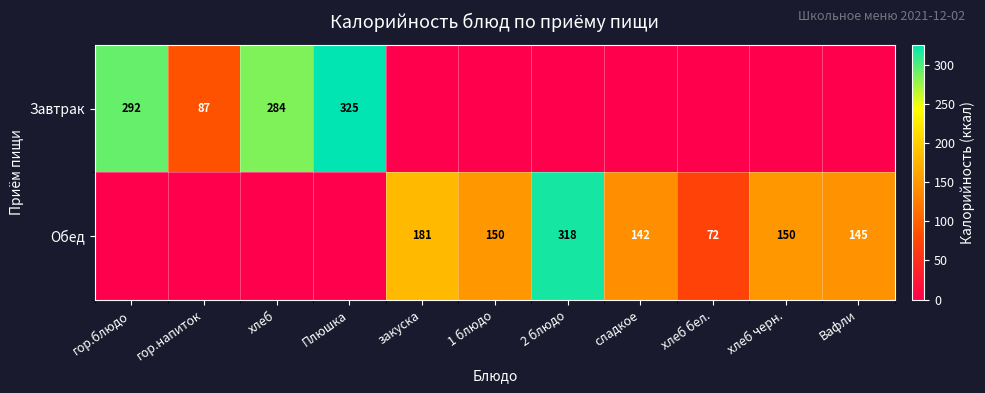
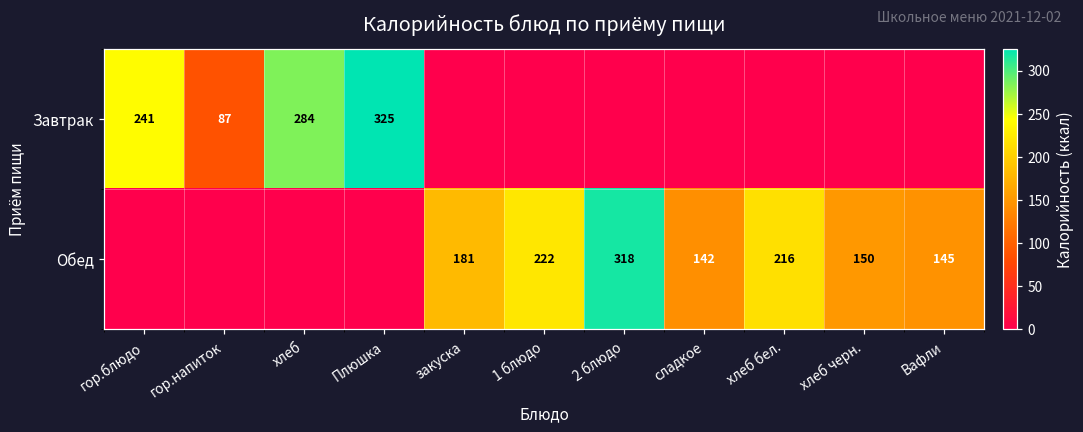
Завтрак, гор.блюдо: 292 -> 241
Обед, 1 блюдо: 150 -> 222
Обед, хлеб бел.: 72 -> 216
